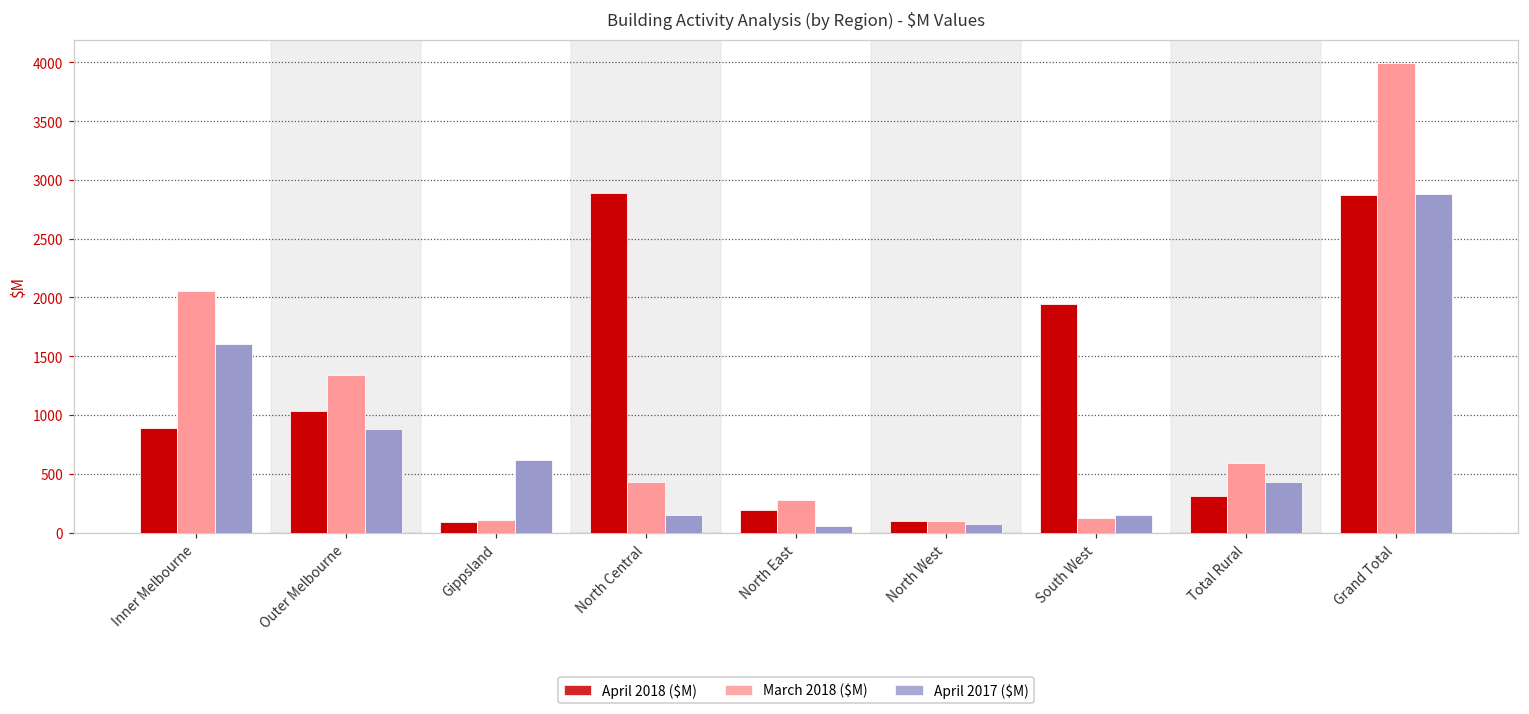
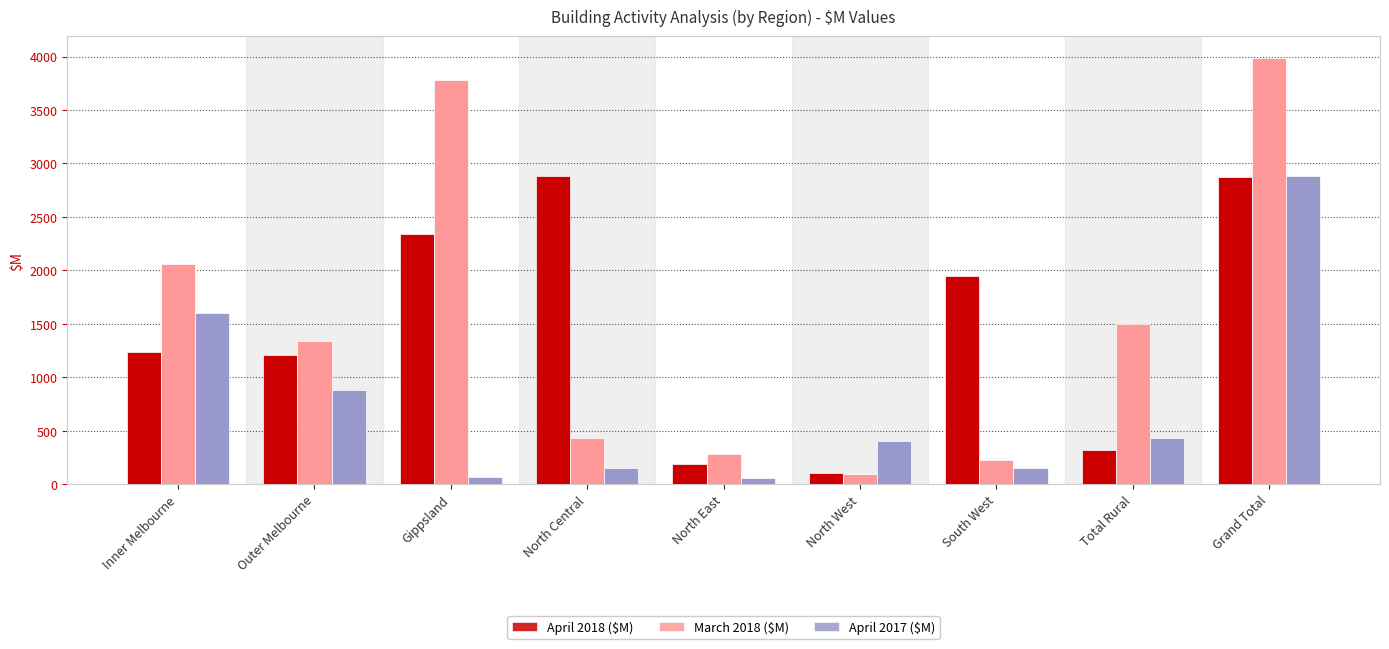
April 2018 ($M), Inner Melbourne: 890 -> 1230
April 2018 ($M), Outer Melbourne: 1030 -> 1210
April 2018 ($M), Gippsland: 90 -> 2340
March 2018 ($M), Gippsland: 110 -> 3780
April 2017 ($M), Gippsland: 620 -> 60
April 2017 ($M), North West: 80 -> 400
March 2018 ($M), South West: 130 -> 220
March 2018 ($M), Total Rural: 590 -> 1500
